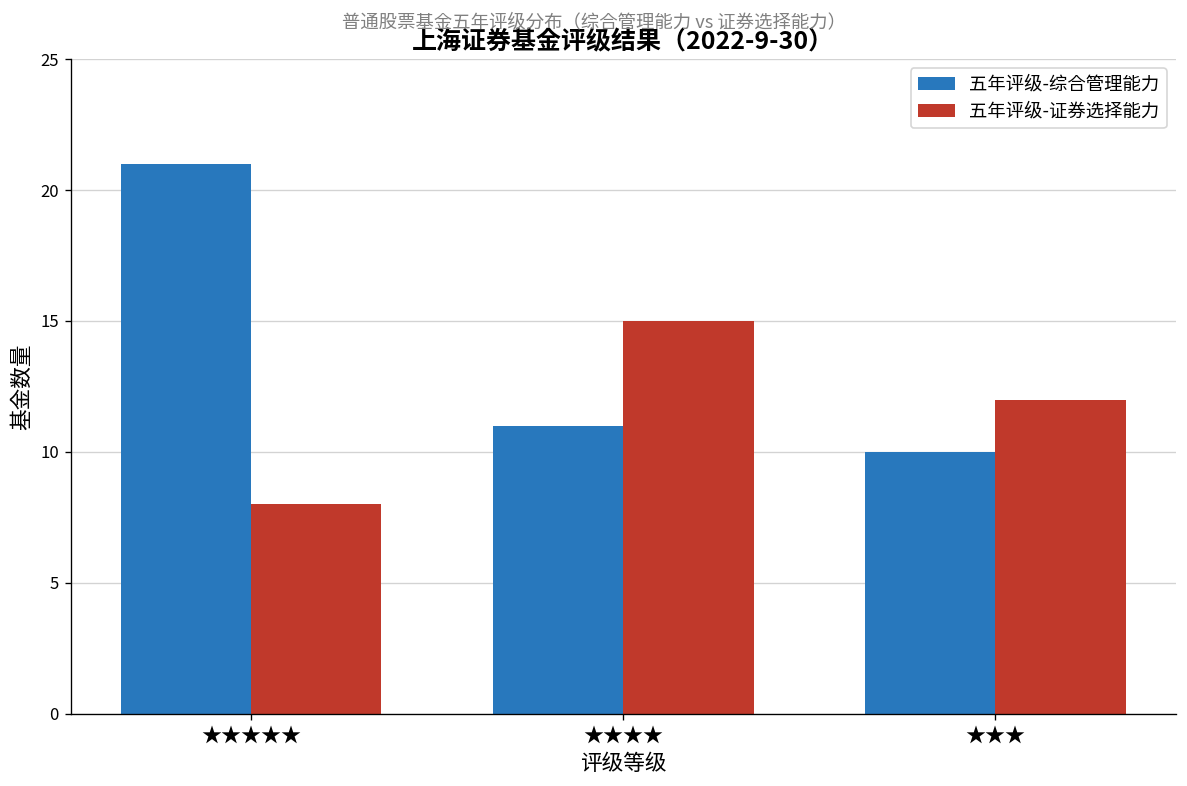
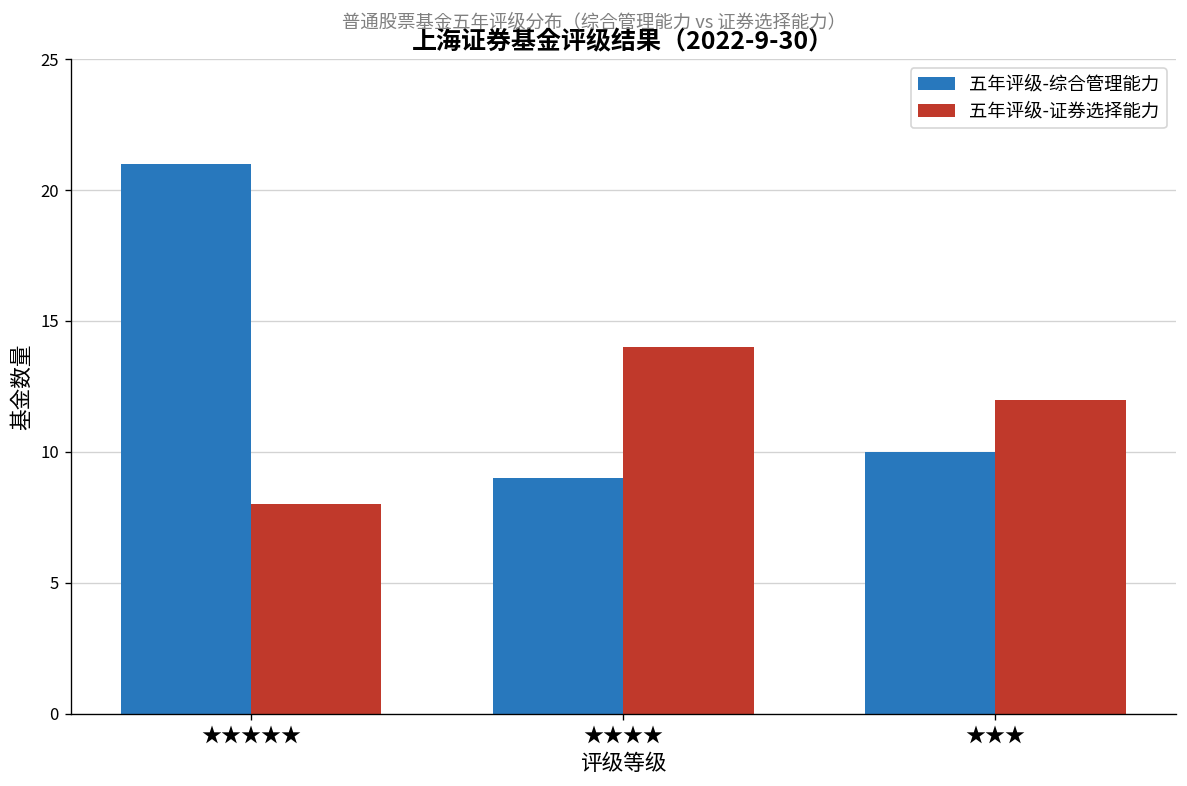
五年评级-综合管理能力, ★★★★: 11 -> 9
五年评级-证券选择能力, ★★★★: 15 -> 14
